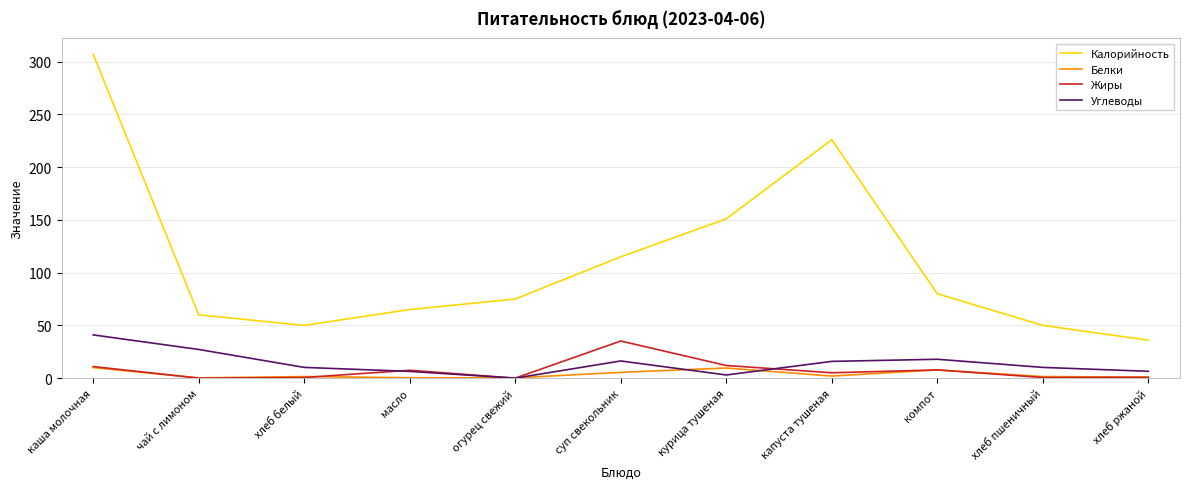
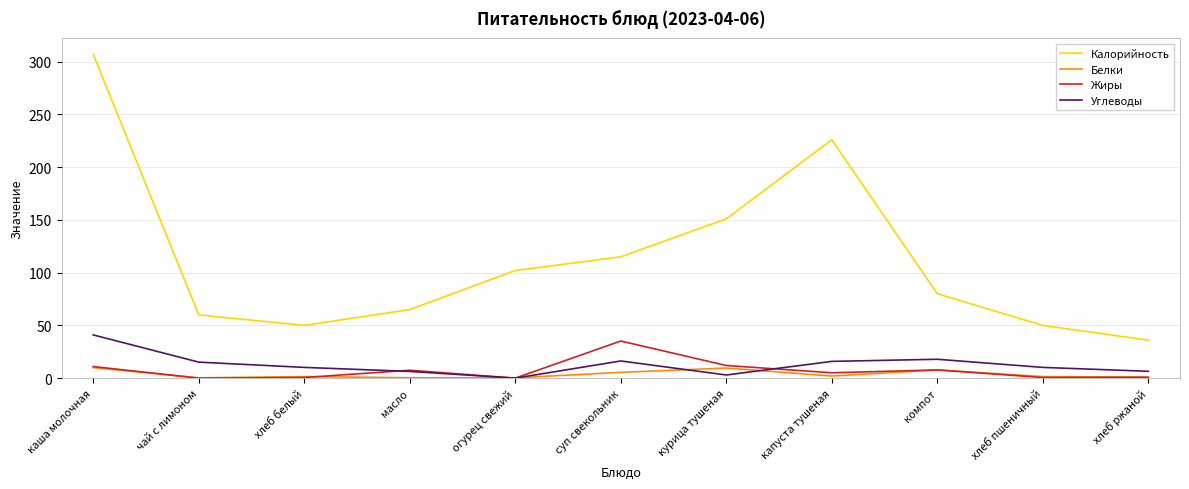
Углеводы, чай с лимоном: 27 -> 15
Калорийность, огурец свежий: 75 -> 102
